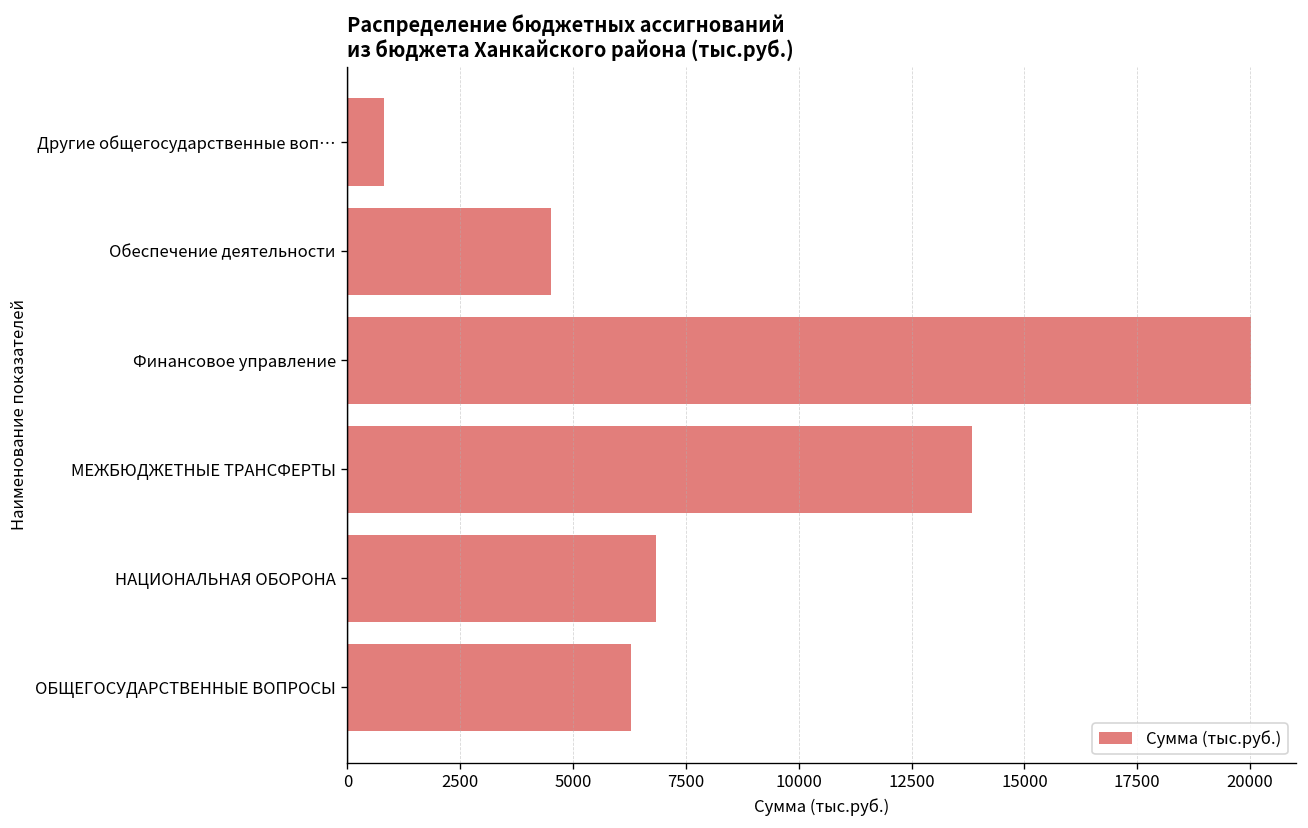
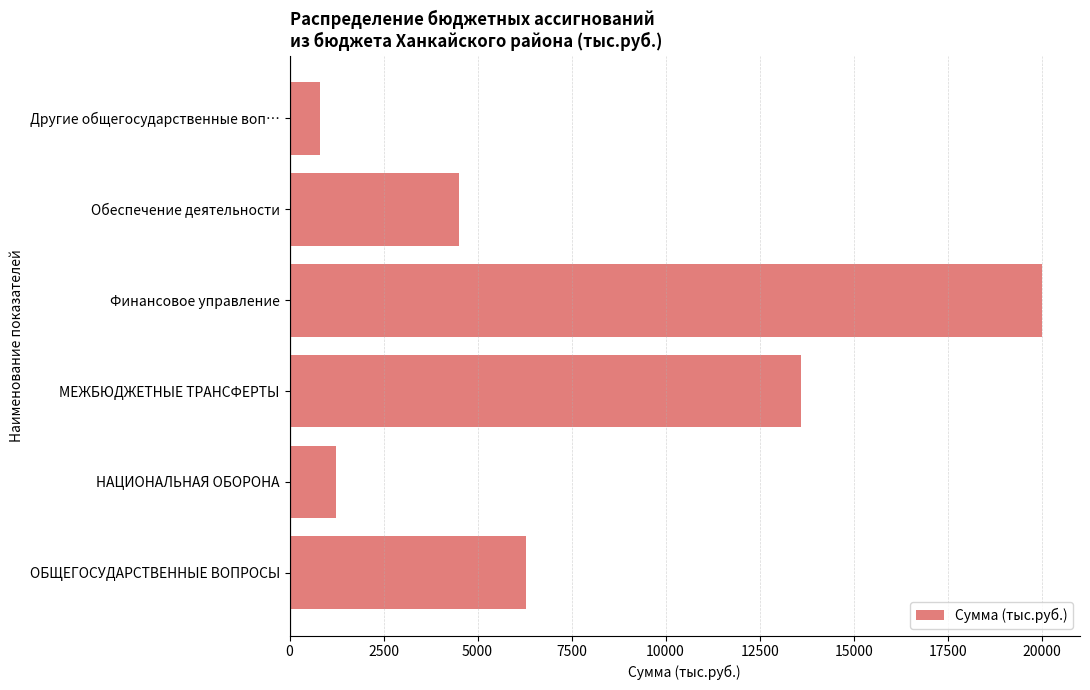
МЕЖБЮДЖЕТНЫЕ ТРАНСФЕРТЫ: 13800 -> 13600
НАЦИОНАЛЬНАЯ ОБОРОНА: 6800 -> 1200
